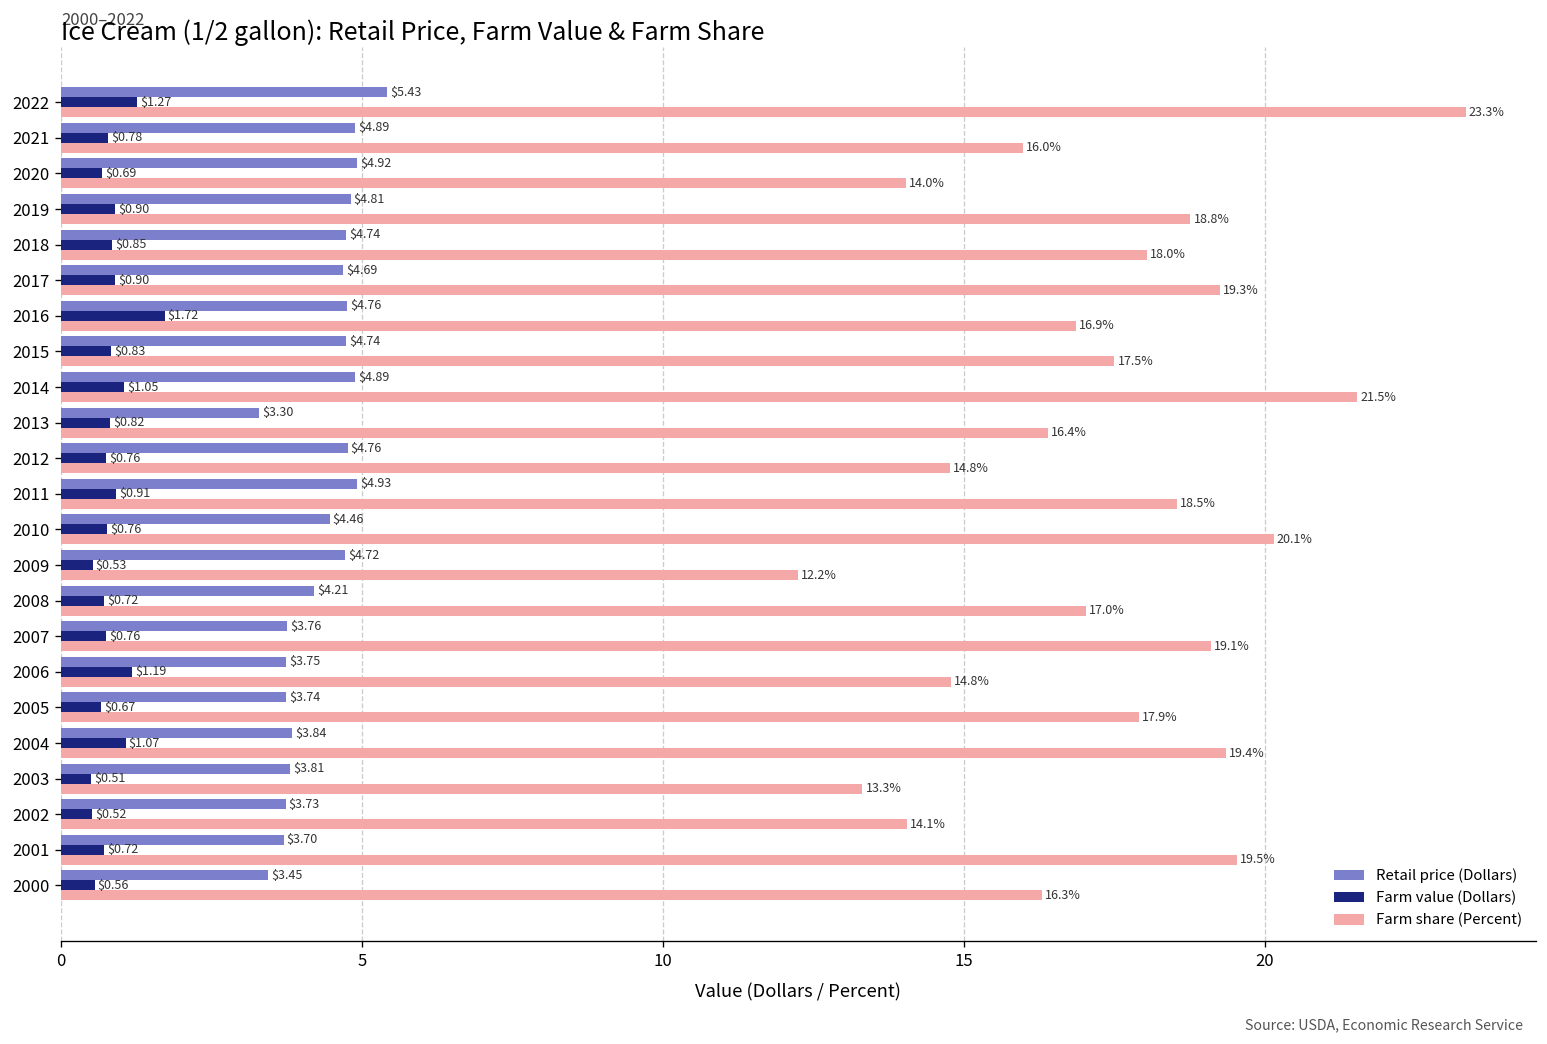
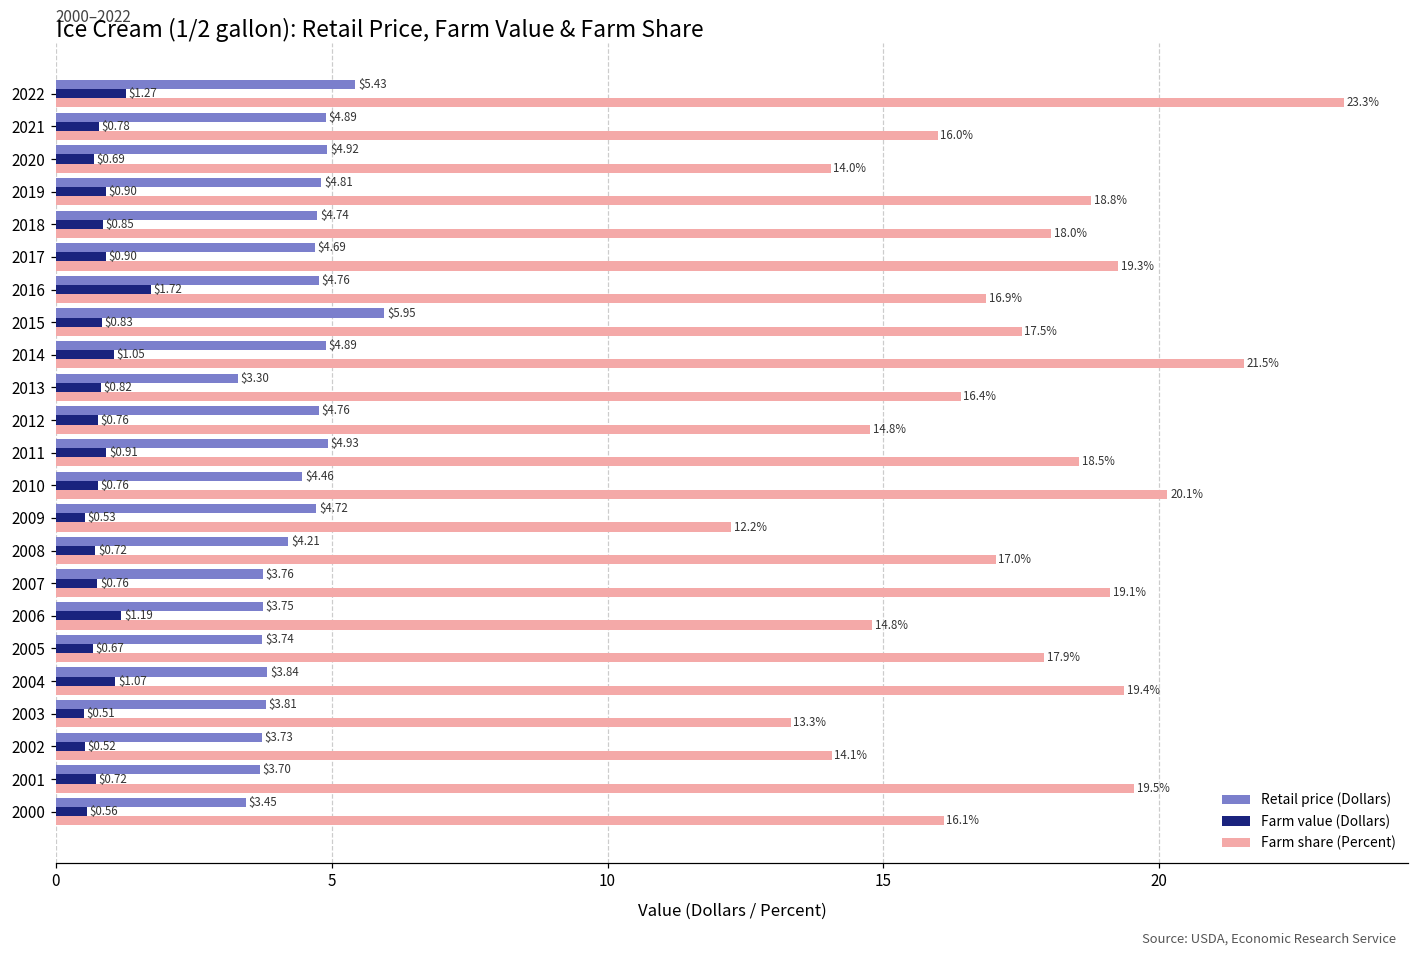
Retail price (Dollars), 2015: $4.74 -> $5.95
Farm share (Percent), 2000: 16.3% -> 16.1%
